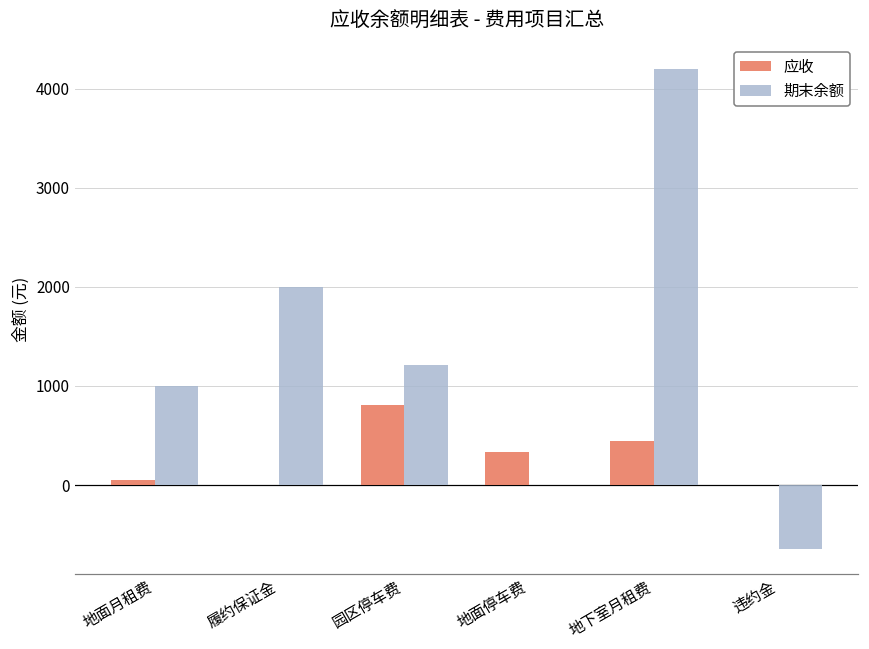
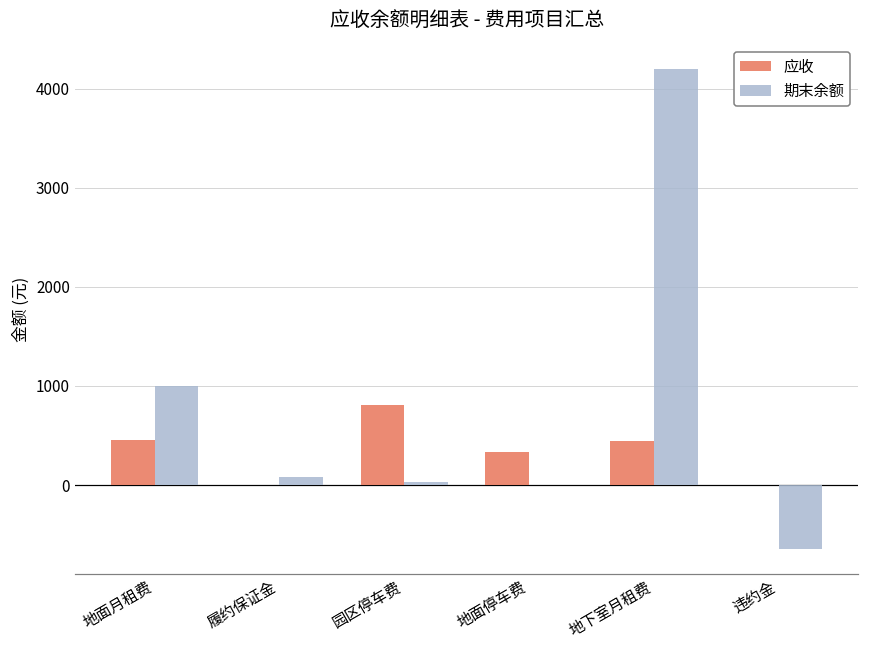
应收, 地面月租费: 100 -> 500
期末余额, 履约保证金: 2000 -> 100
期末余额, 园区停车费: 1200 -> 0
